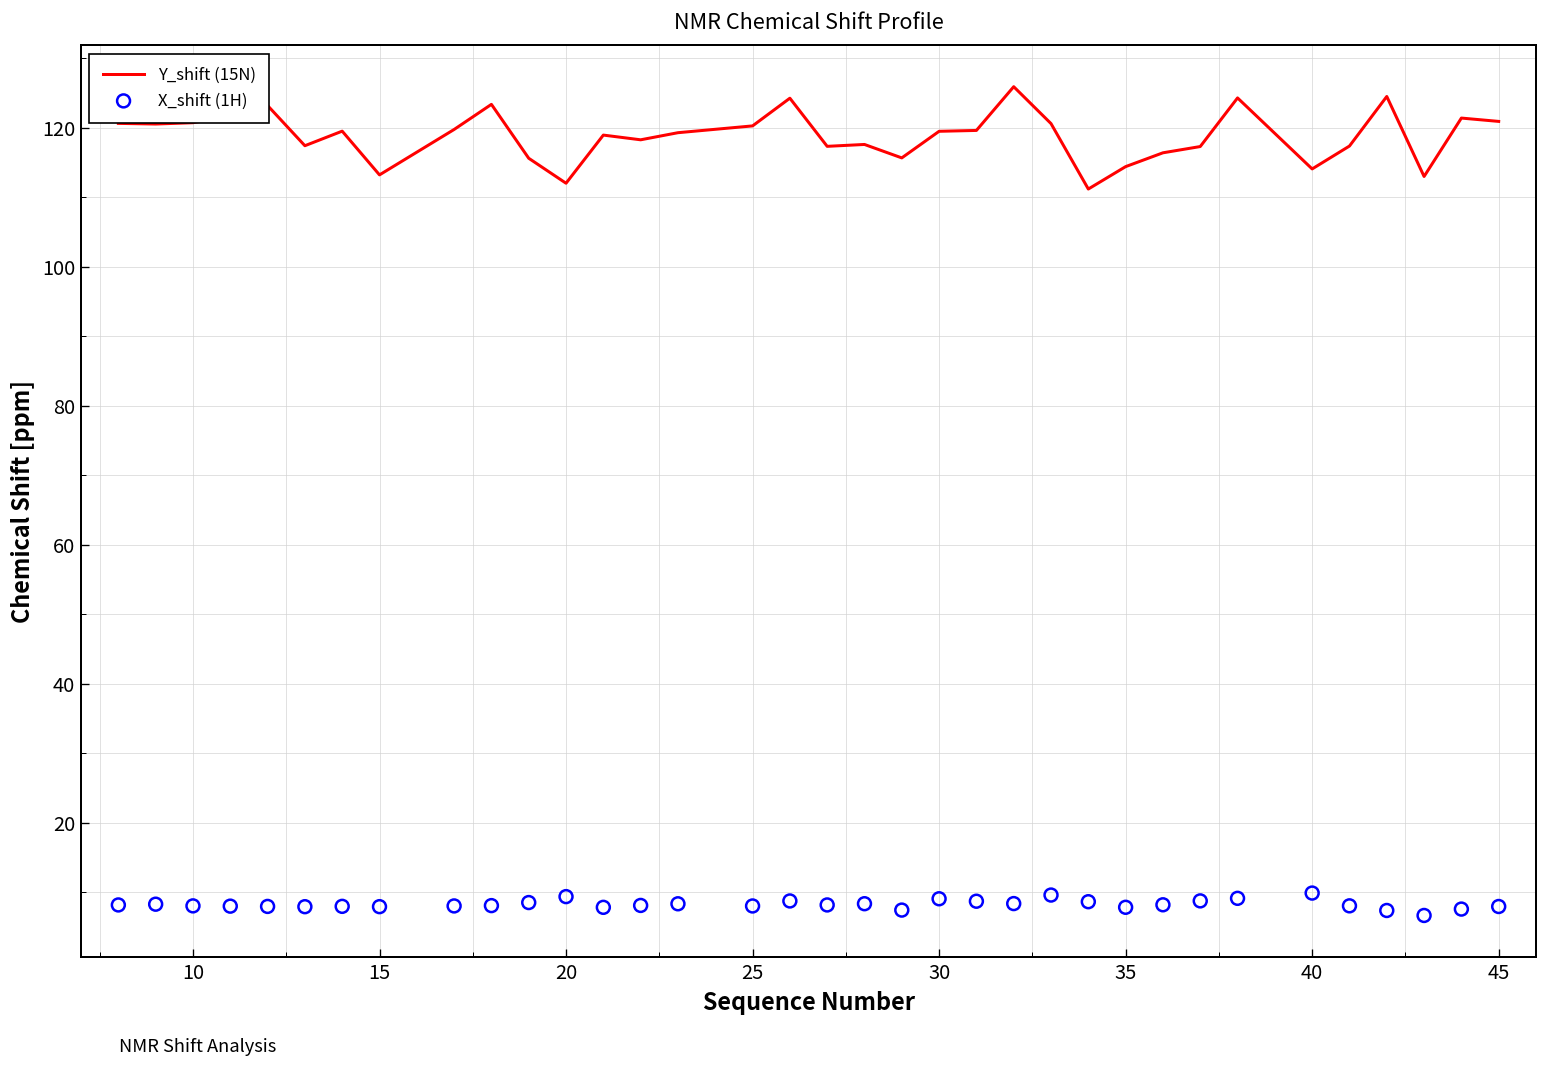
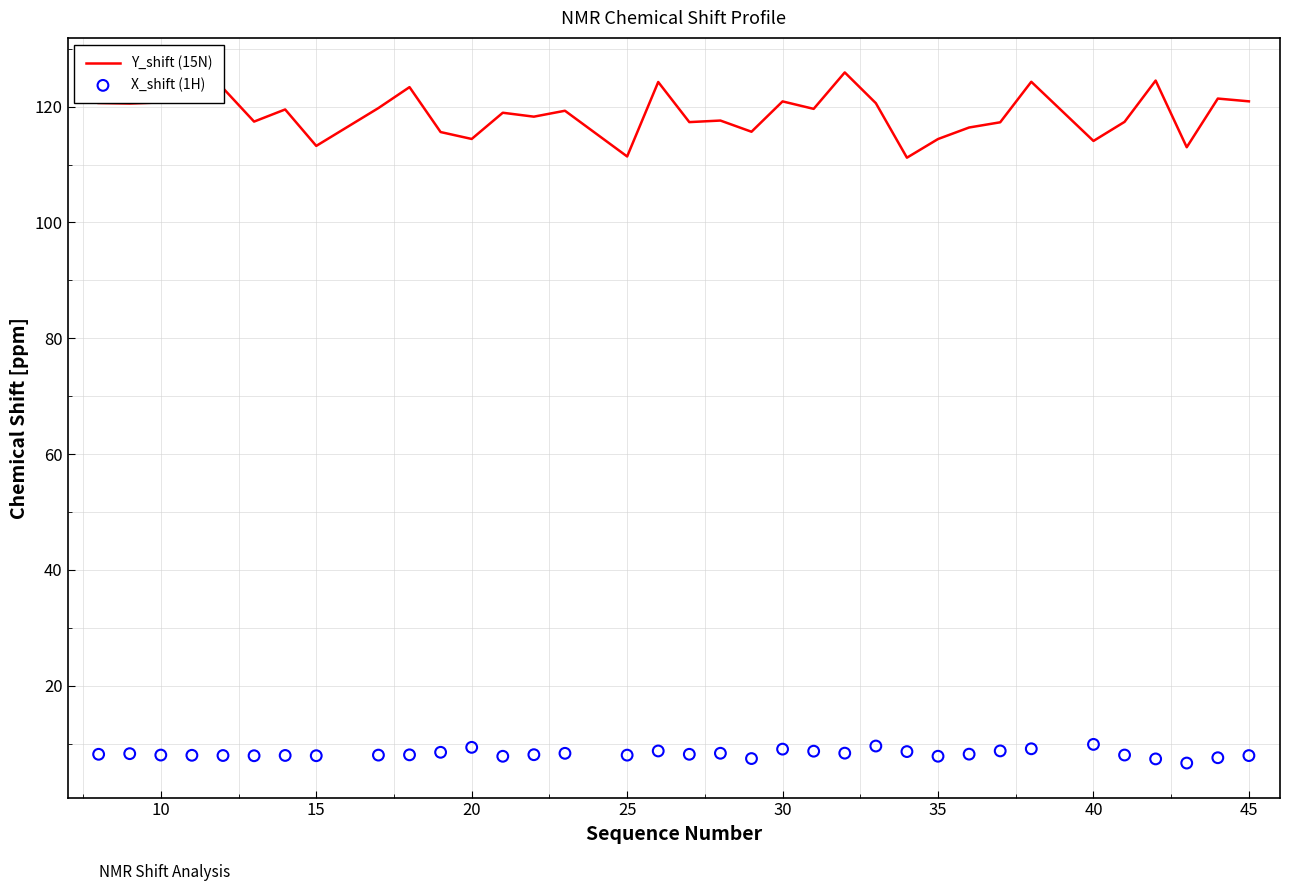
Y_shift (15N), 20: 112 -> 114
Y_shift (15N), 25: 120 -> 111
Y_shift (15N), 30: 119 -> 121
